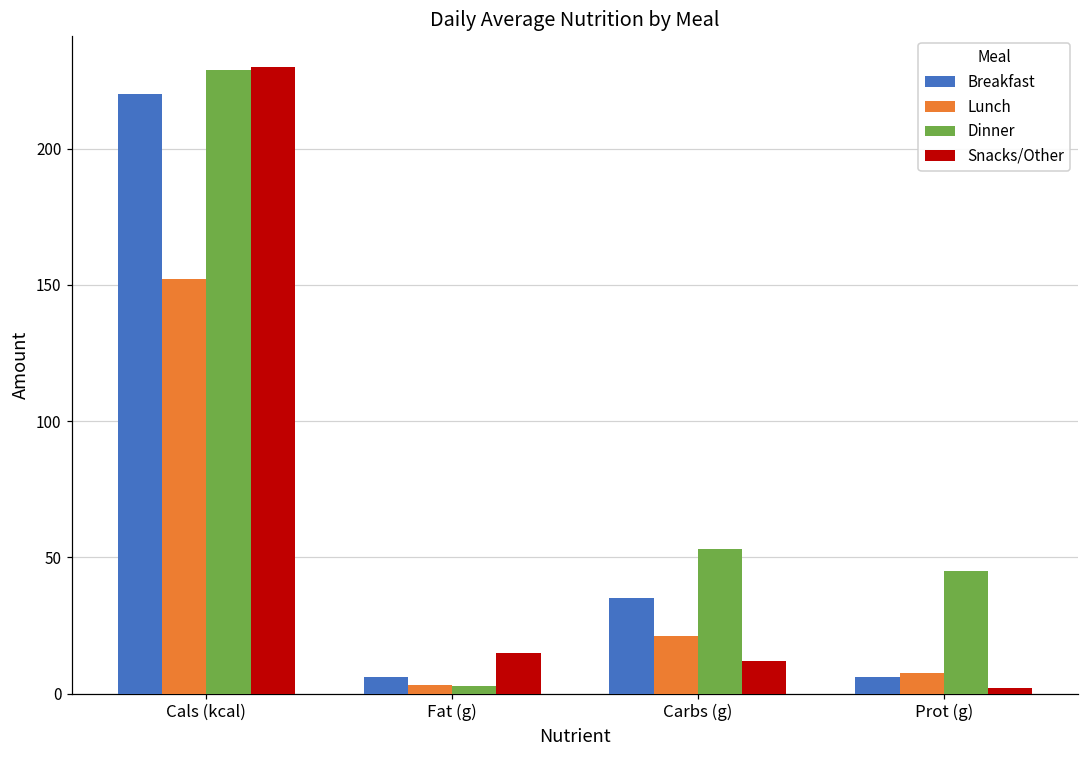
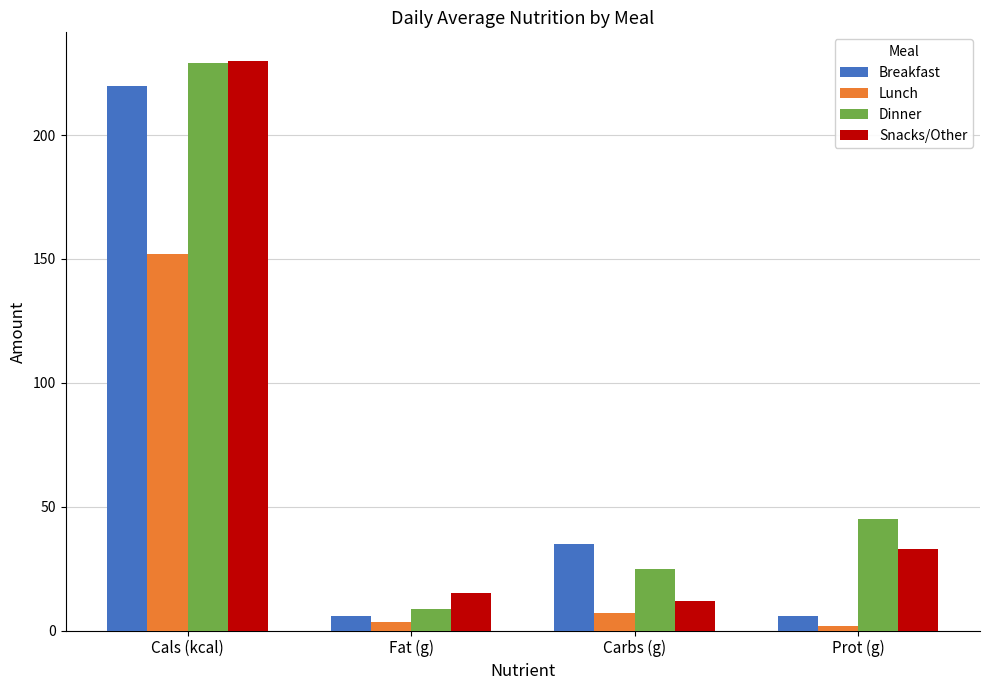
Dinner, Fat (g): 3 -> 9
Lunch, Carbs (g): 21 -> 7
Dinner, Carbs (g): 53 -> 25
Lunch, Prot (g): 8 -> 2
Snacks/Other, Prot (g): 2 -> 33
